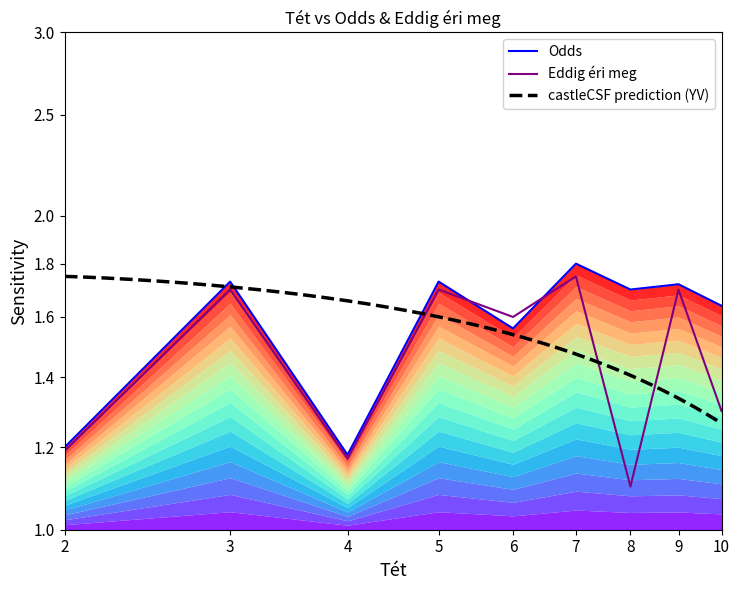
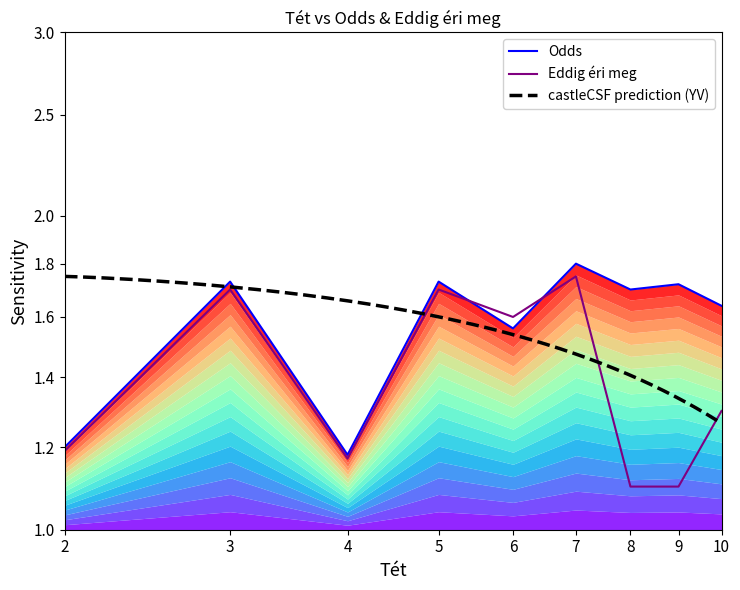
Eddig éri meg, 9: 1.7 -> 1.1
